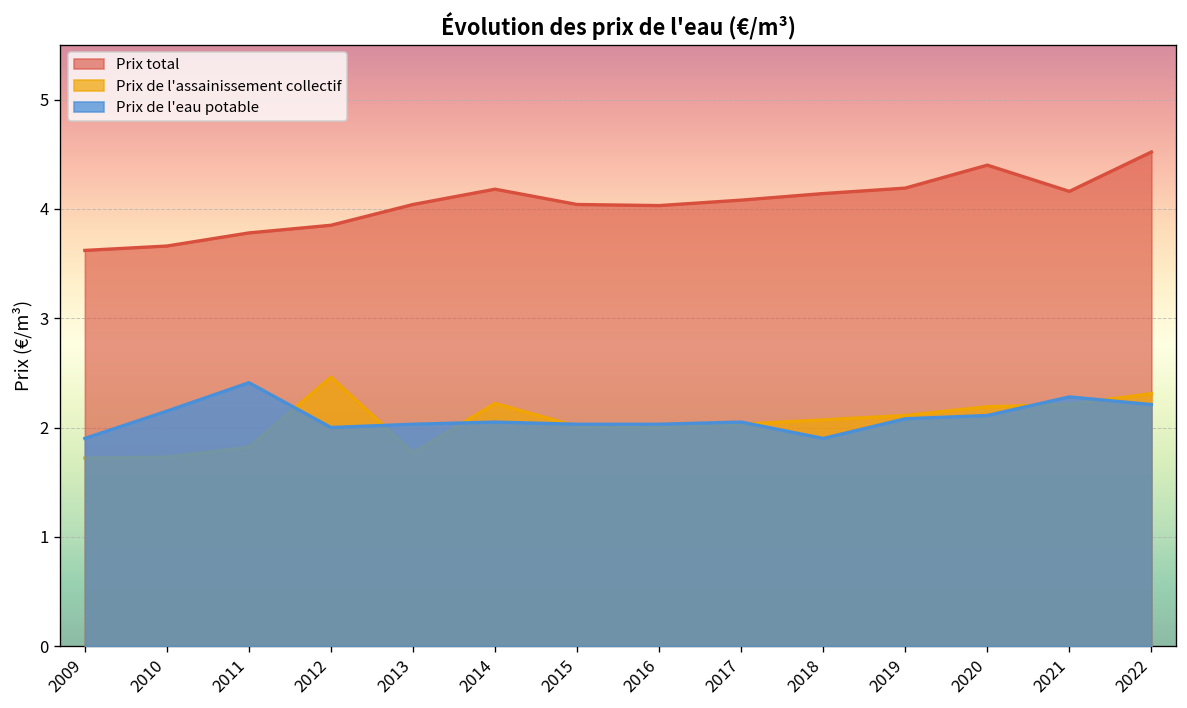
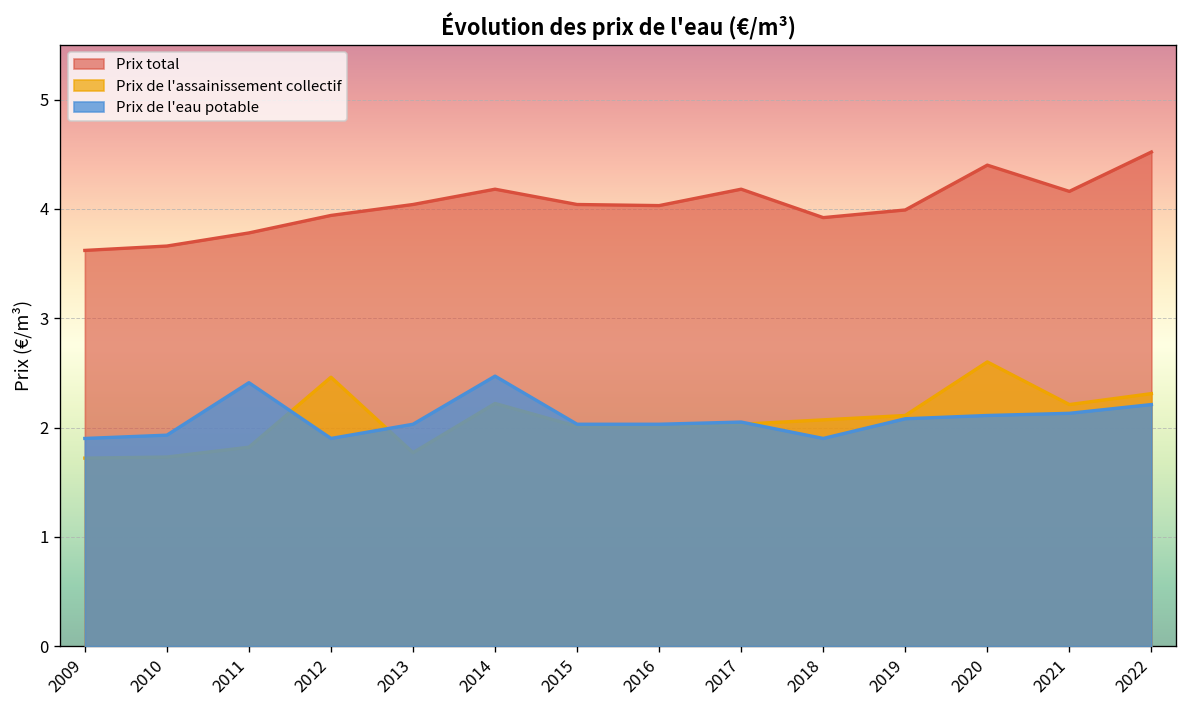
Prix de l'eau potable, 2010: 2.2 -> 1.9
Prix total, 2012: 3.85 -> 3.94
Prix de l'eau potable, 2012: 2.0 -> 1.9
Prix de l'eau potable, 2014: 2.1 -> 2.5
Prix total, 2017: 4.1 -> 4.2
Prix total, 2018: 4.1 -> 3.9
Prix total, 2019: 4.2 -> 4.0
Prix de l'assainissement collectif, 2020: 2.2 -> 2.6
Prix de l'eau potable, 2021: 2.3 -> 2.1
